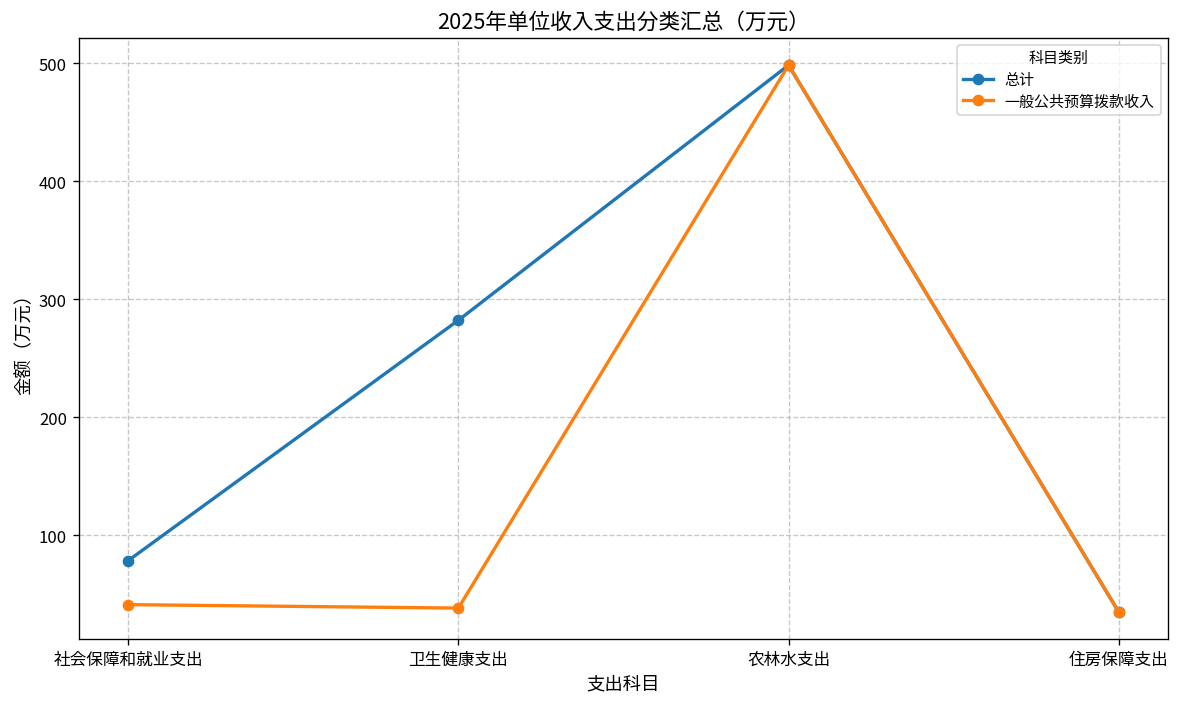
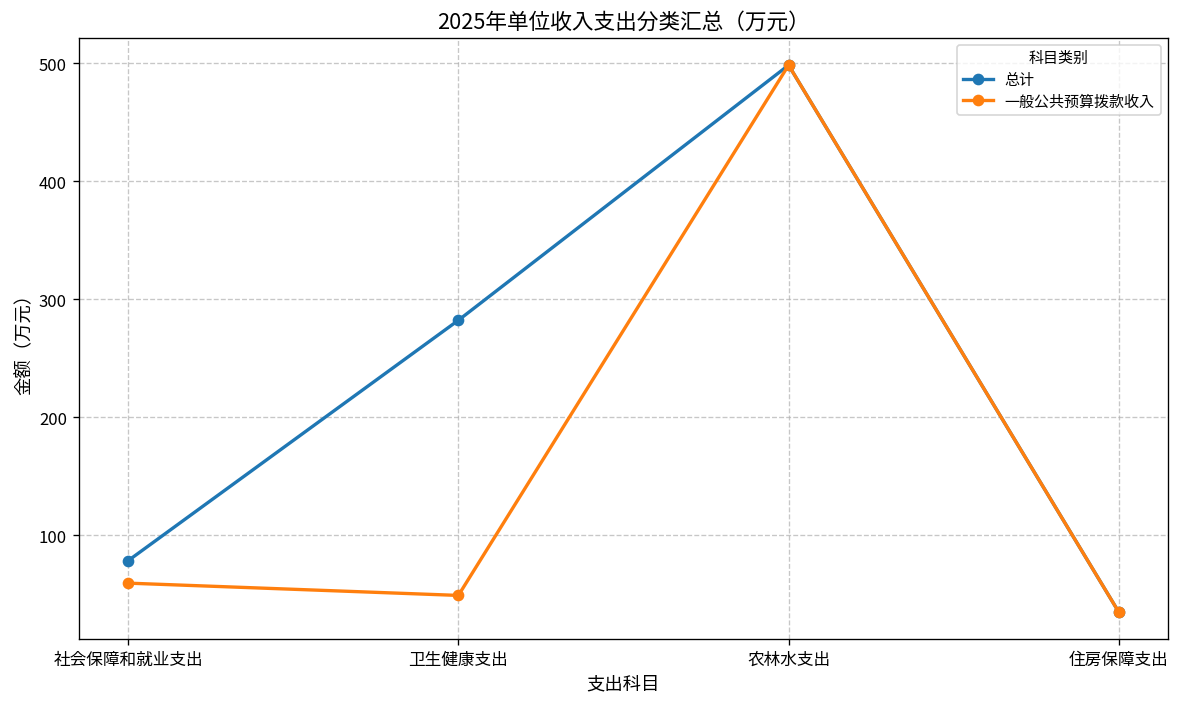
一般公共预算拨款收入, 社会保障和就业支出: 40 -> 60
一般公共预算拨款收入, 卫生健康支出: 40 -> 50
